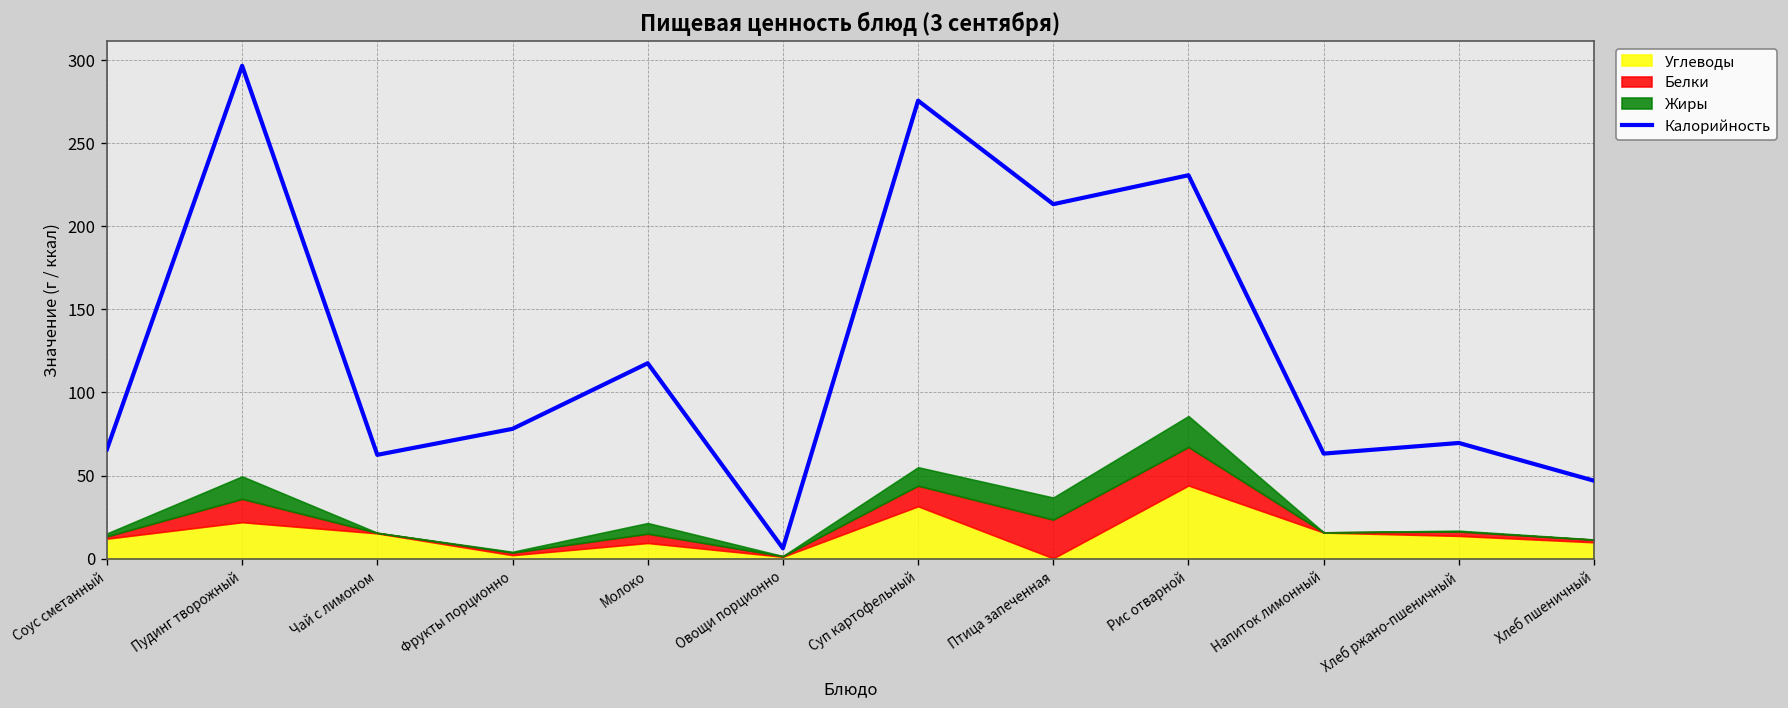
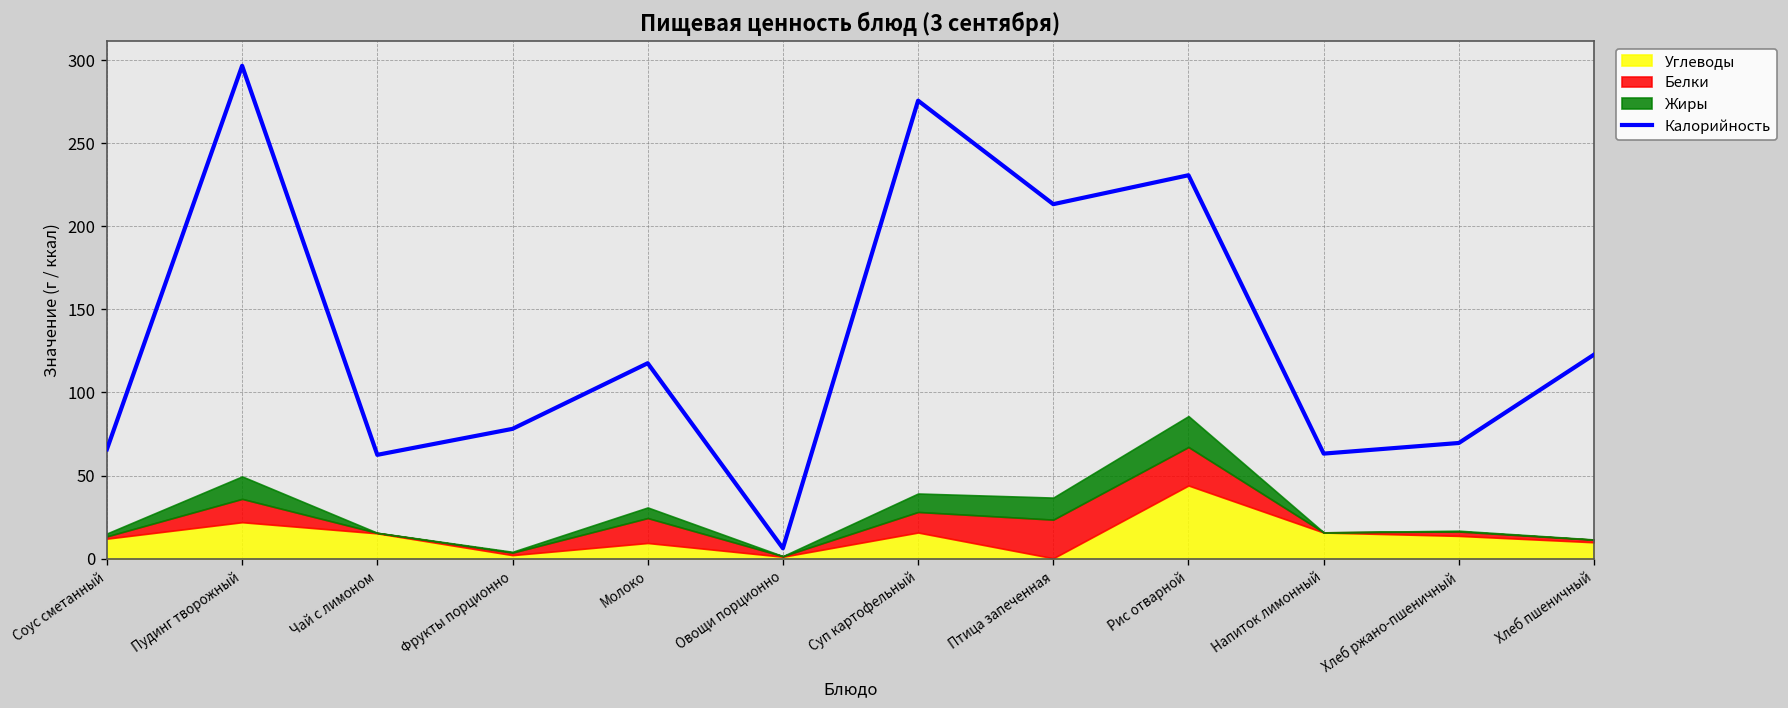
Белки, Молоко: 6 -> 15
Углеводы, Суп картофельный: 32 -> 16
Калорийность, Хлеб пшеничный: 47 -> 123
